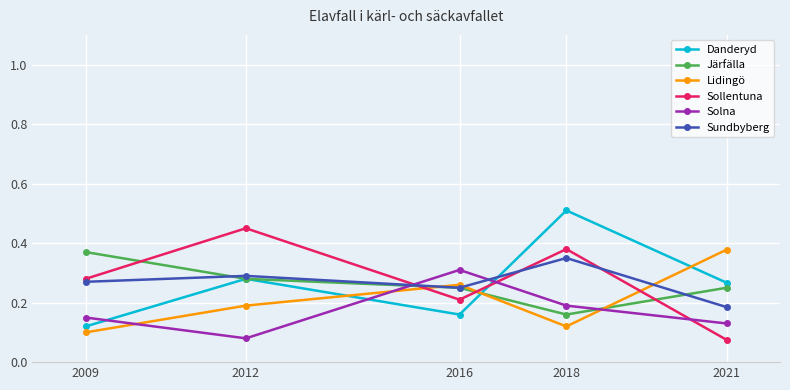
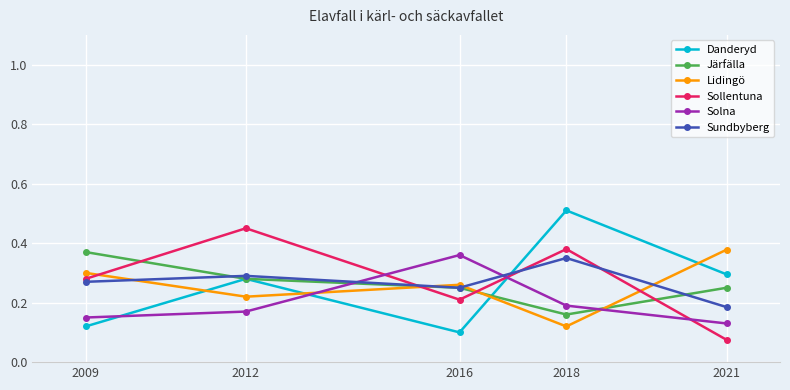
Lidingö, 2009: 0.1 -> 0.3
Lidingö, 2012: 0.19 -> 0.22
Solna, 2012: 0.08 -> 0.17
Danderyd, 2016: 0.16 -> 0.10
Solna, 2016: 0.31 -> 0.36
Danderyd, 2021: 0.27 -> 0.30
